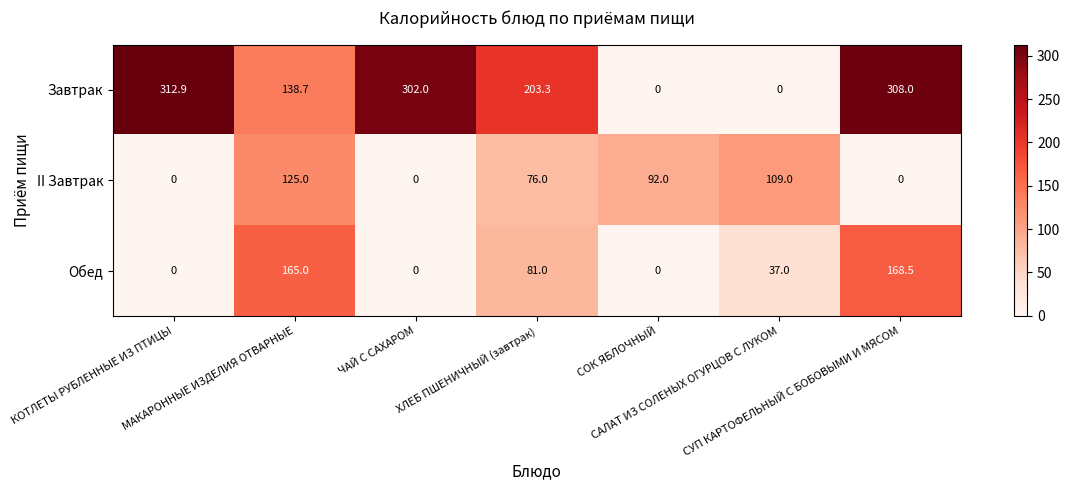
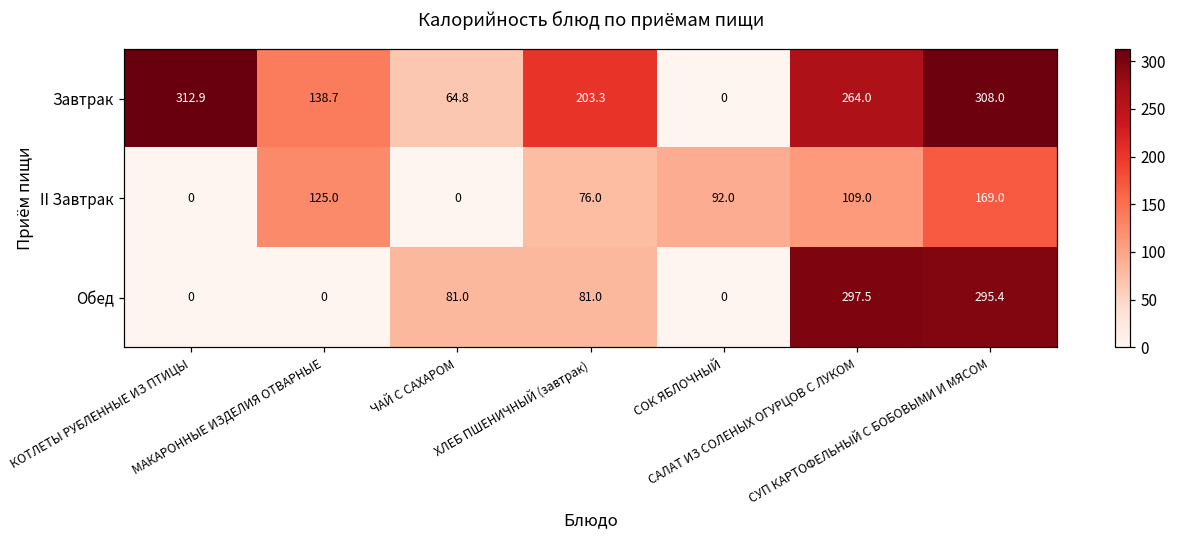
Завтрак, ЧАЙ С САХАРОМ: 302.0 -> 64.8
Завтрак, САЛАТ ИЗ СОЛЕНЫХ ОГУРЦОВ С ЛУКОМ: 0 -> 264.0
II Завтрак, СУП КАРТОФЕЛЬНЫЙ С БОБОВЫМИ И МЯСОМ: 0 -> 169.0
Обед, МАКАРОННЫЕ ИЗДЕЛИЯ ОТВАРНЫЕ: 165.0 -> 0
Обед, ЧАЙ С САХАРОМ: 0 -> 81.0
Обед, САЛАТ ИЗ СОЛЕНЫХ ОГУРЦОВ С ЛУКОМ: 37.0 -> 297.5
Обед, СУП КАРТОФЕЛЬНЫЙ С БОБОВЫМИ И МЯСОМ: 168.5 -> 295.4
